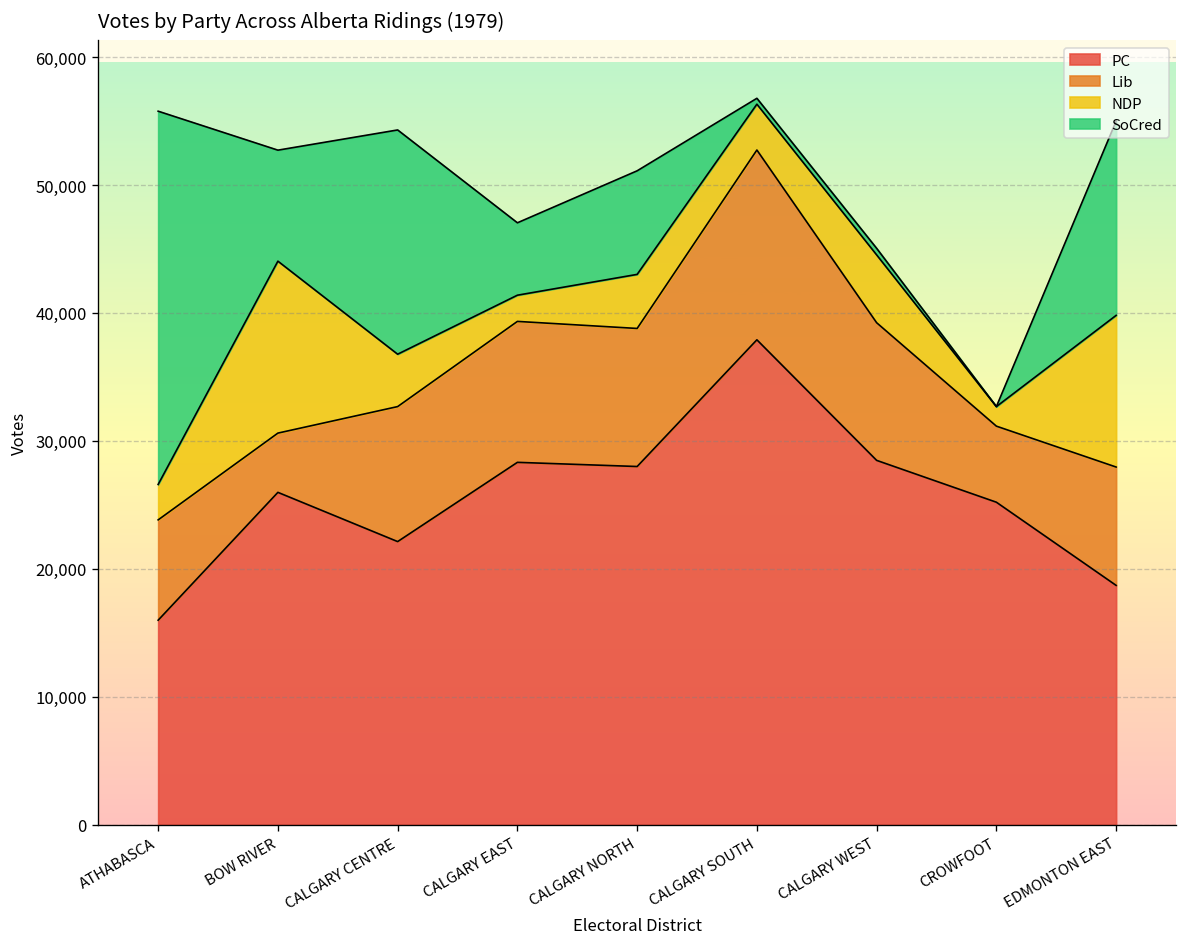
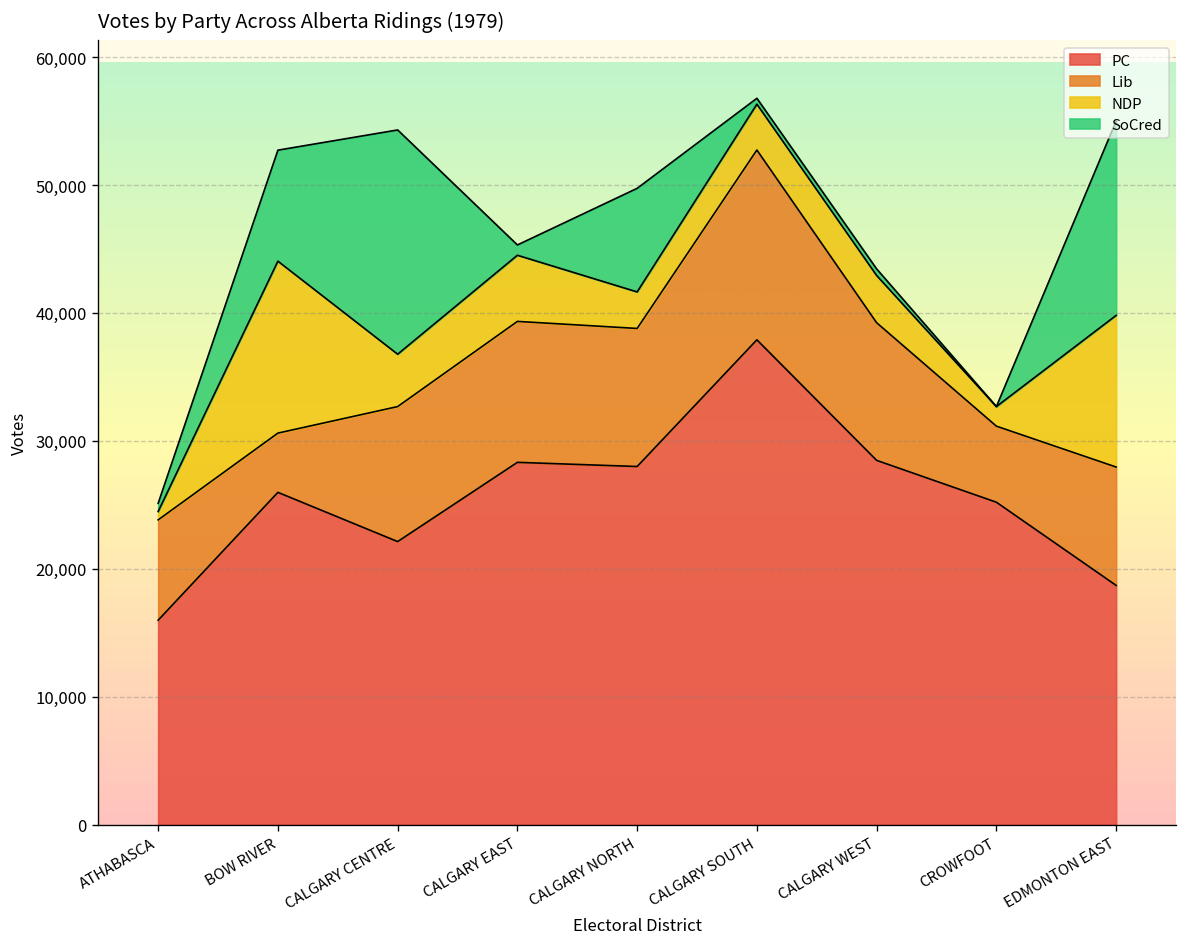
NDP, ATHABASCA: 2,800 -> 700
SoCred, ATHABASCA: 29,200 -> 600
NDP, CALGARY EAST: 2,000 -> 5,200
SoCred, CALGARY EAST: 5,700 -> 800
NDP, CALGARY NORTH: 4,200 -> 2,900
NDP, CALGARY WEST: 5,300 -> 3,700
